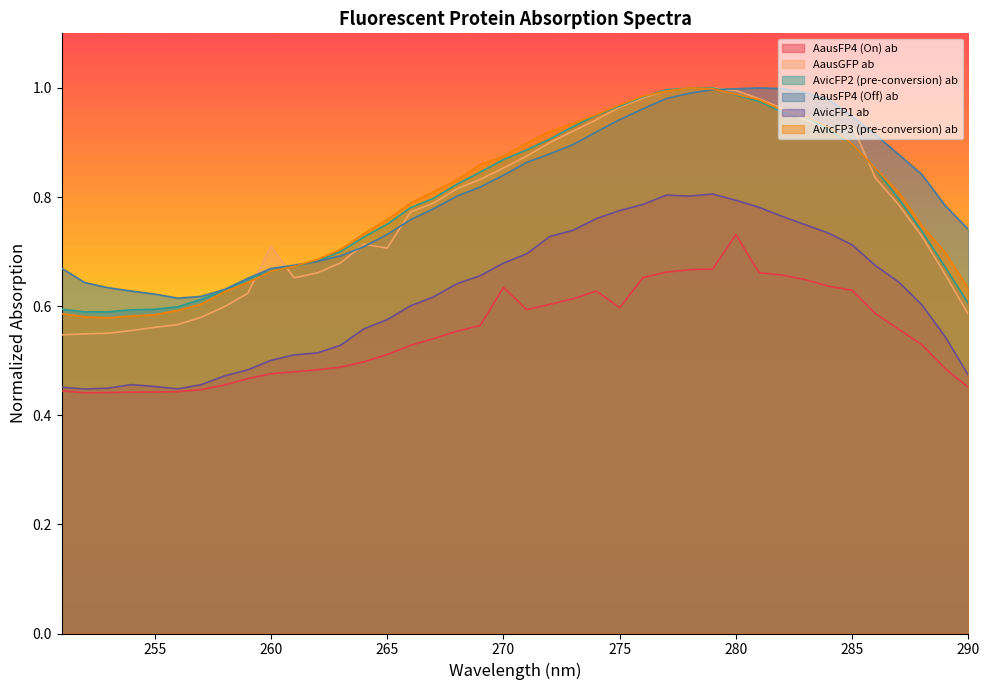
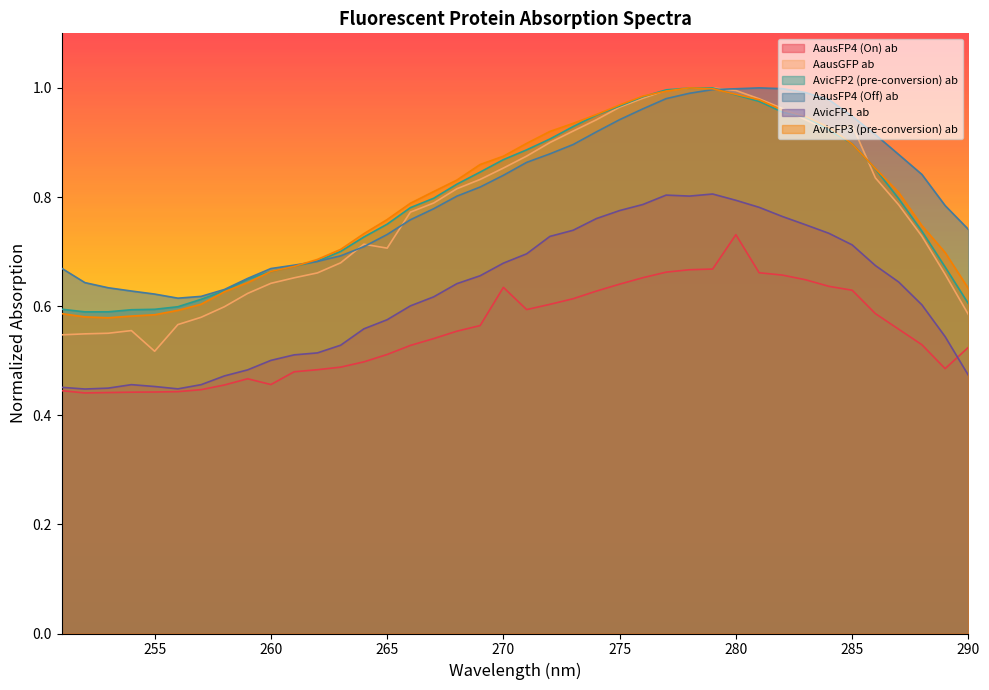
AausGFP ab, 255: 0.56 -> 0.52
AausFP4 (On) ab, 260: 0.48 -> 0.46
AausGFP ab, 260: 0.71 -> 0.64
AausFP4 (On) ab, 275: 0.60 -> 0.64
AausFP4 (On) ab, 290: 0.45 -> 0.52
